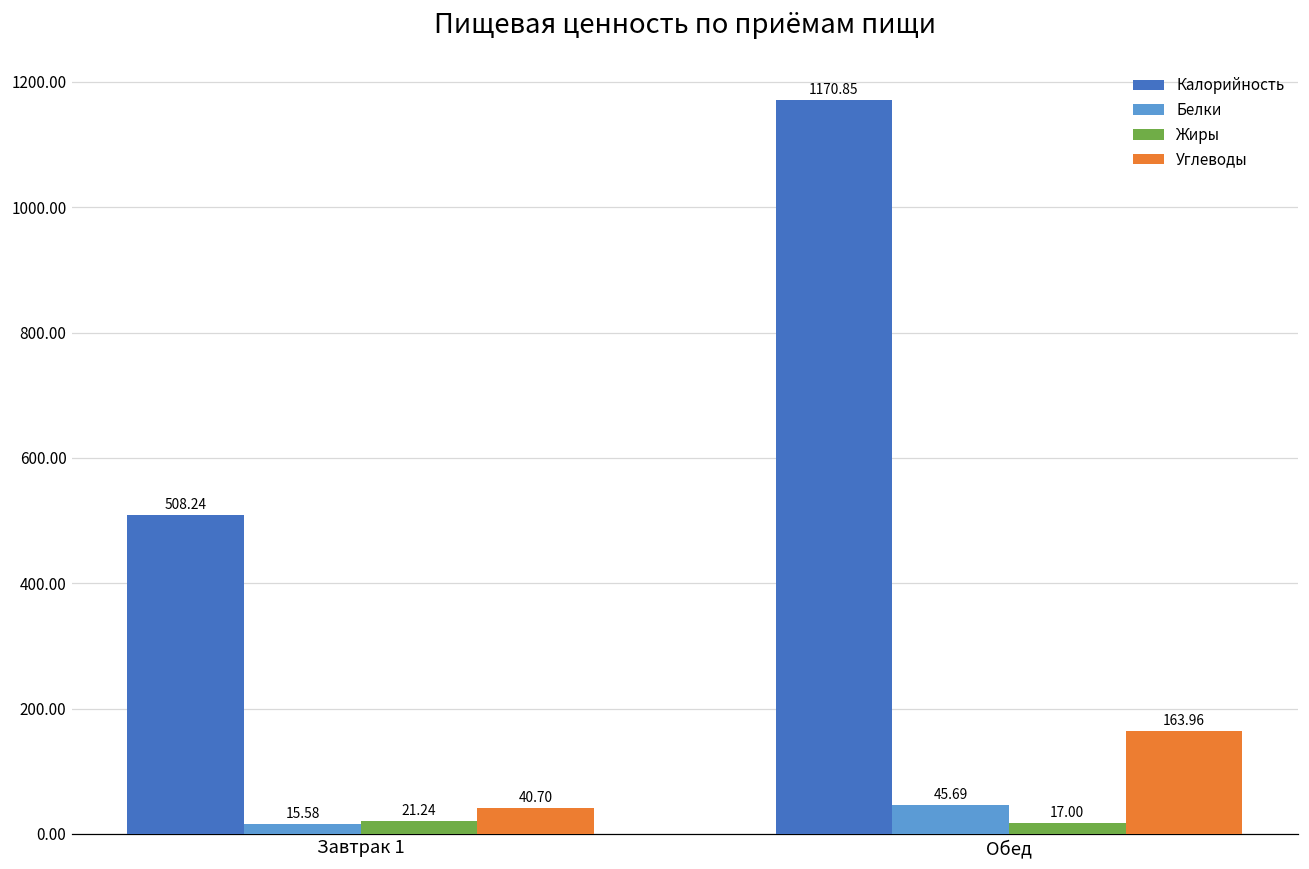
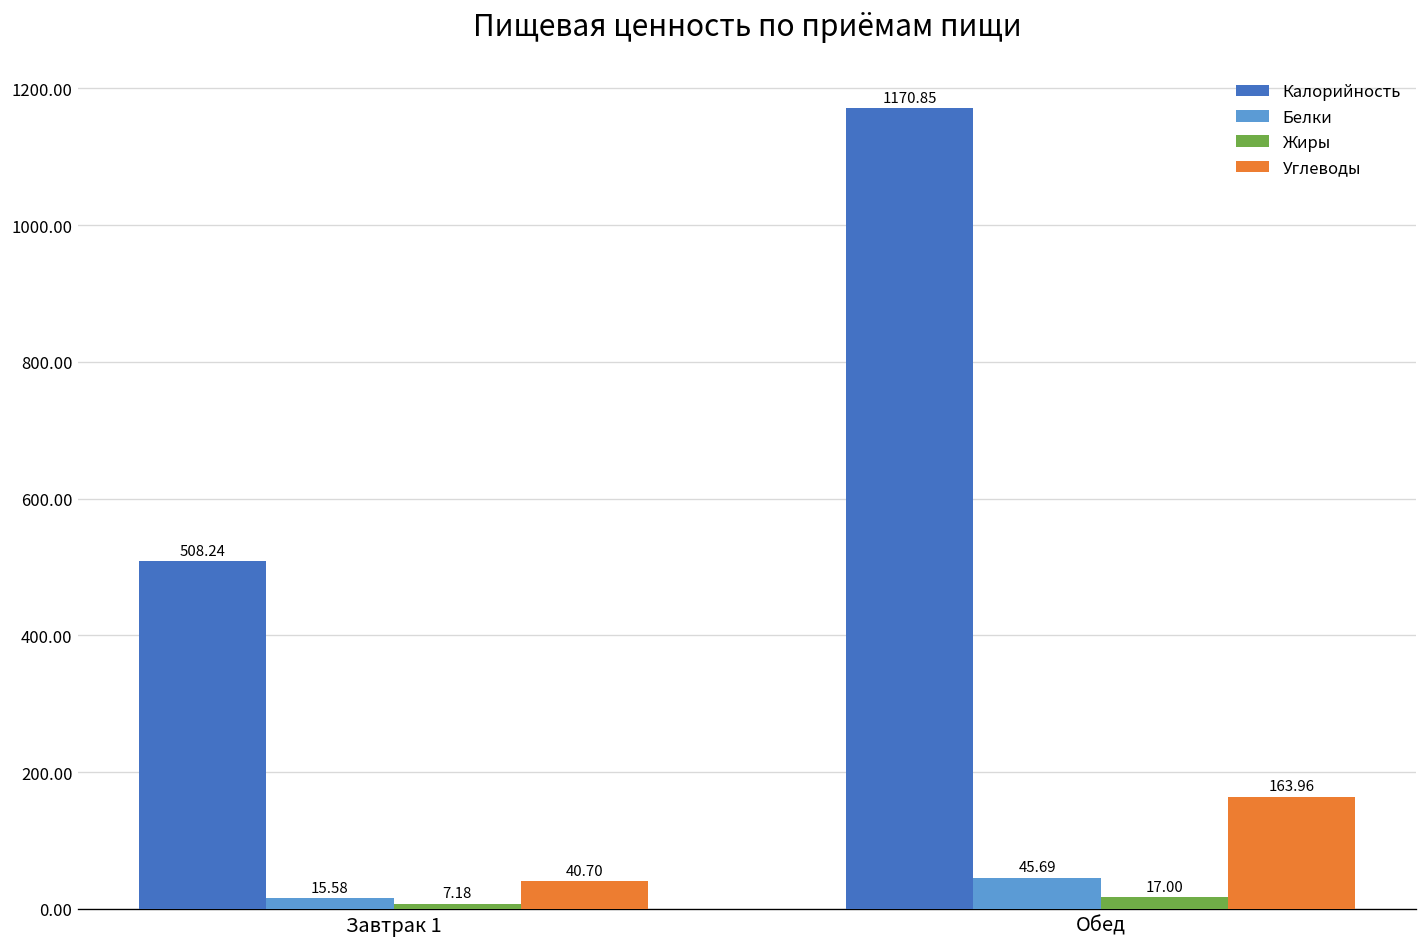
Жиры, Завтрак 1: 21.24 -> 7.18
